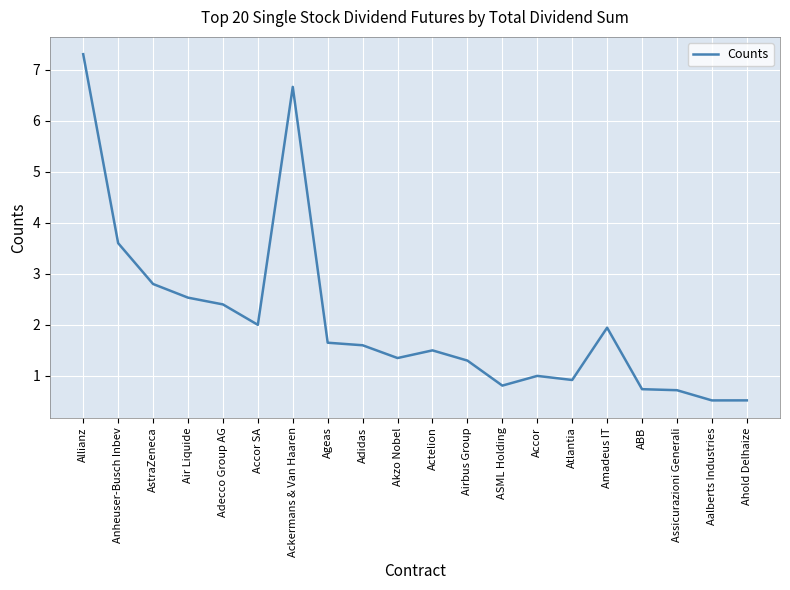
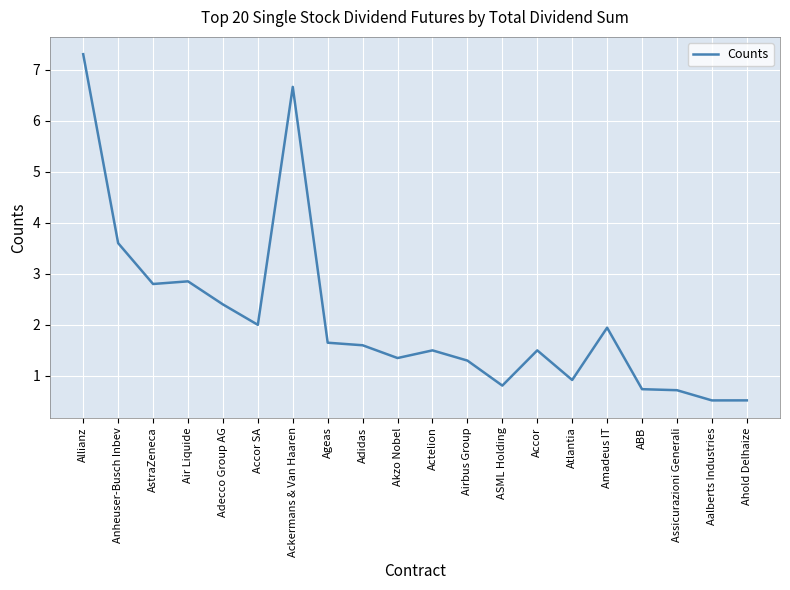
Air Liquide: 2.5 -> 2.9
Accor: 1.0 -> 1.5
